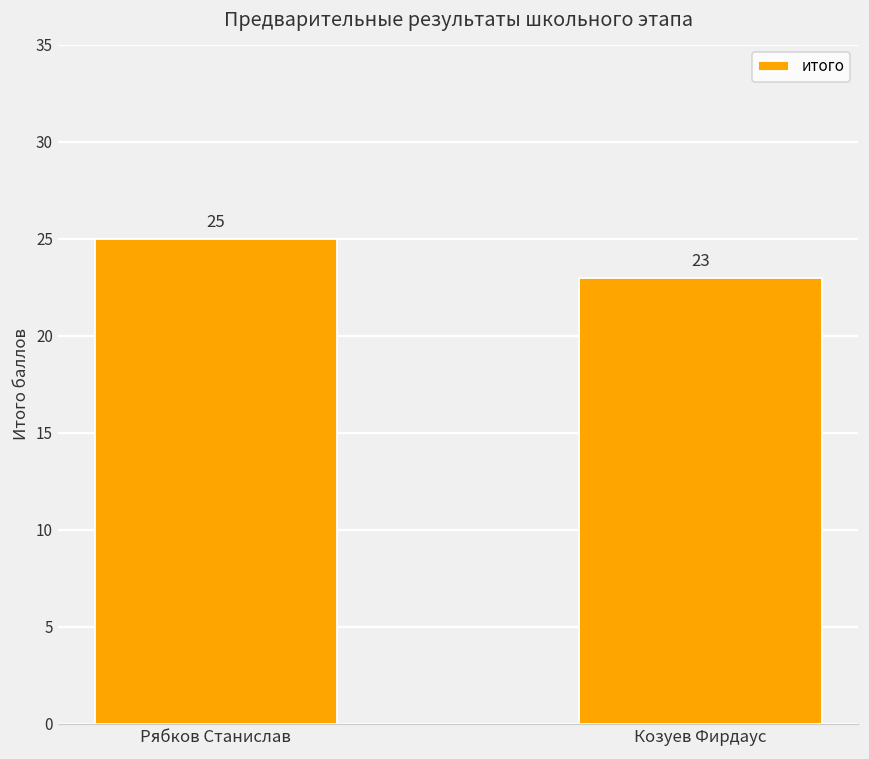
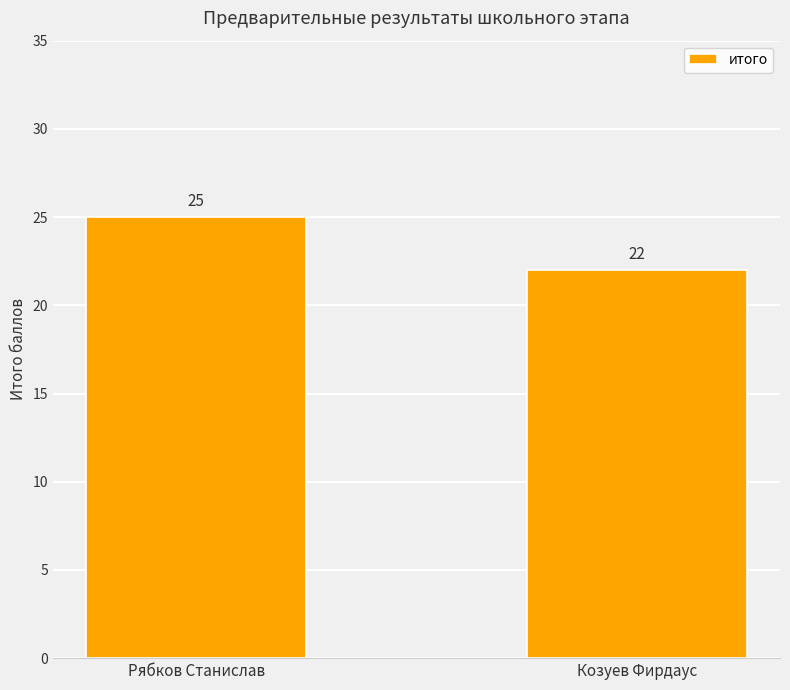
Козуев Фирдаус: 23 -> 22
